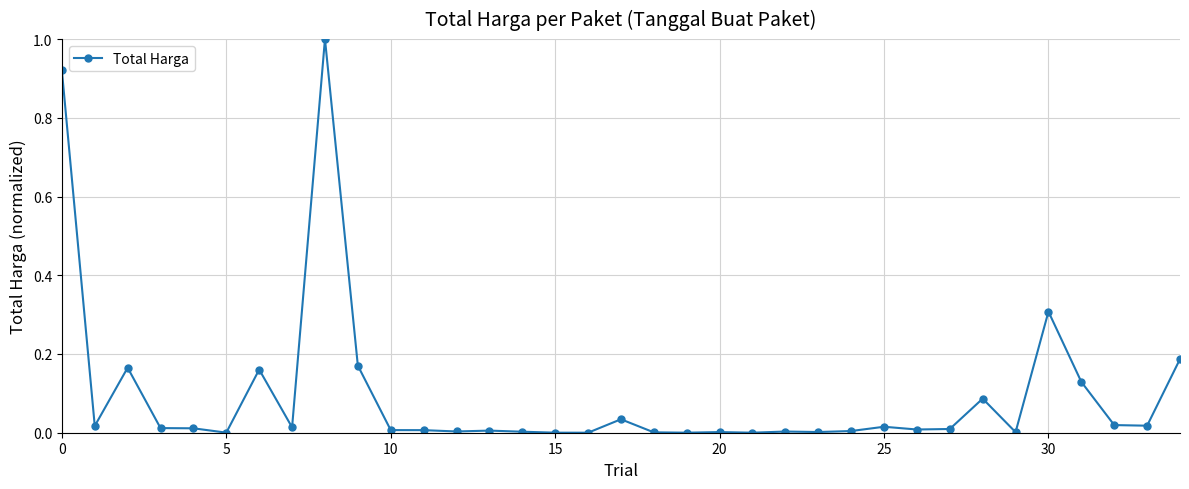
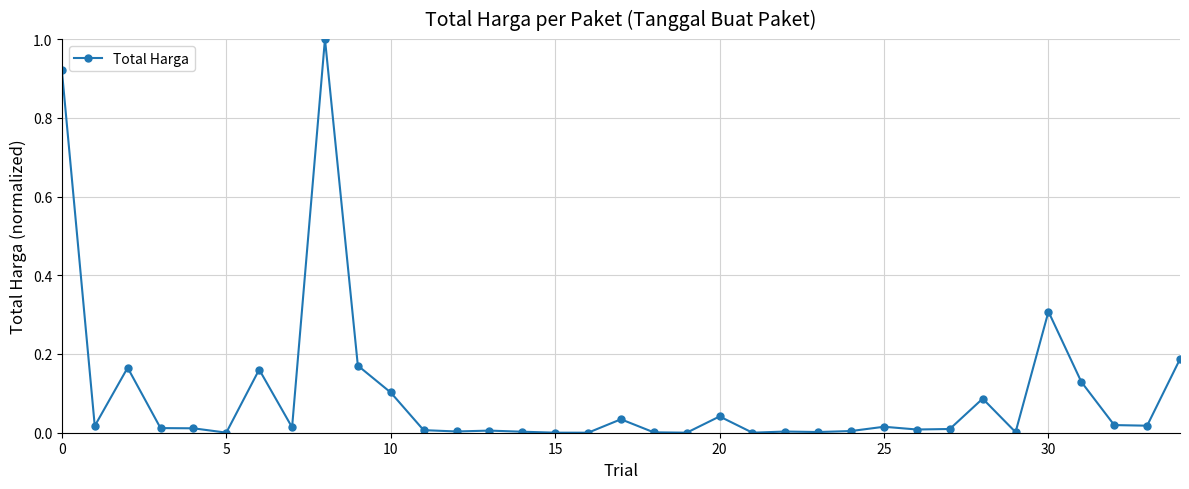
10: 0.01 -> 0.10
20: 0.00 -> 0.04
